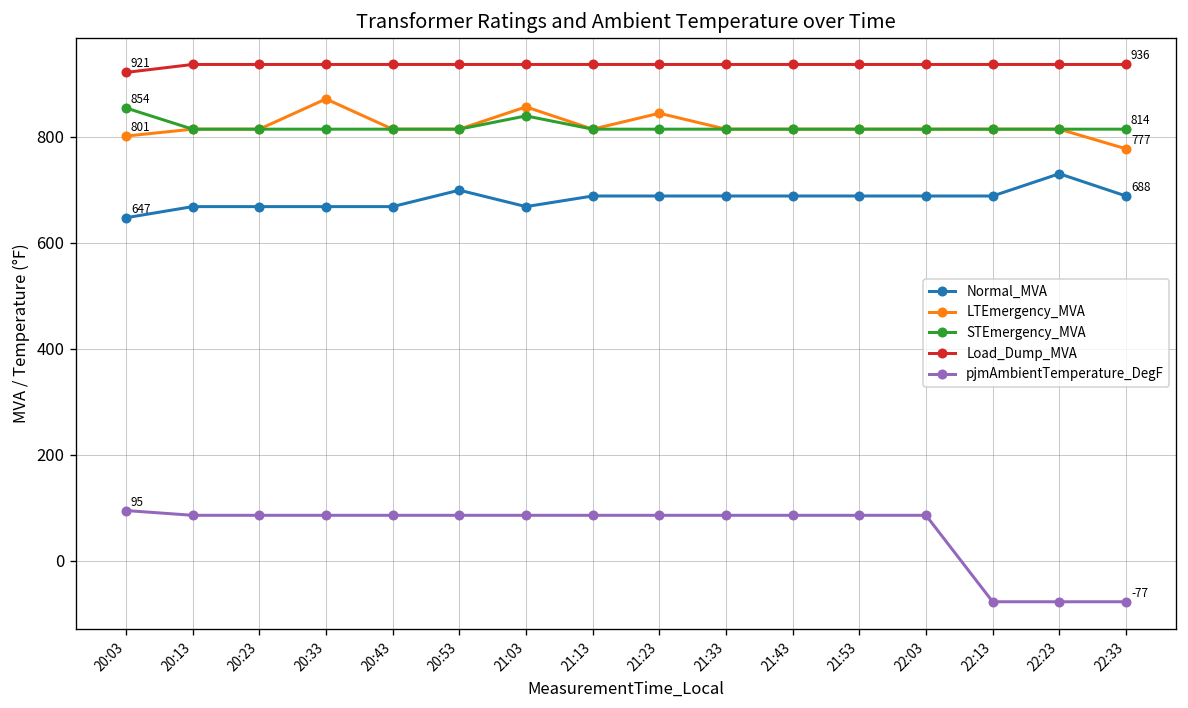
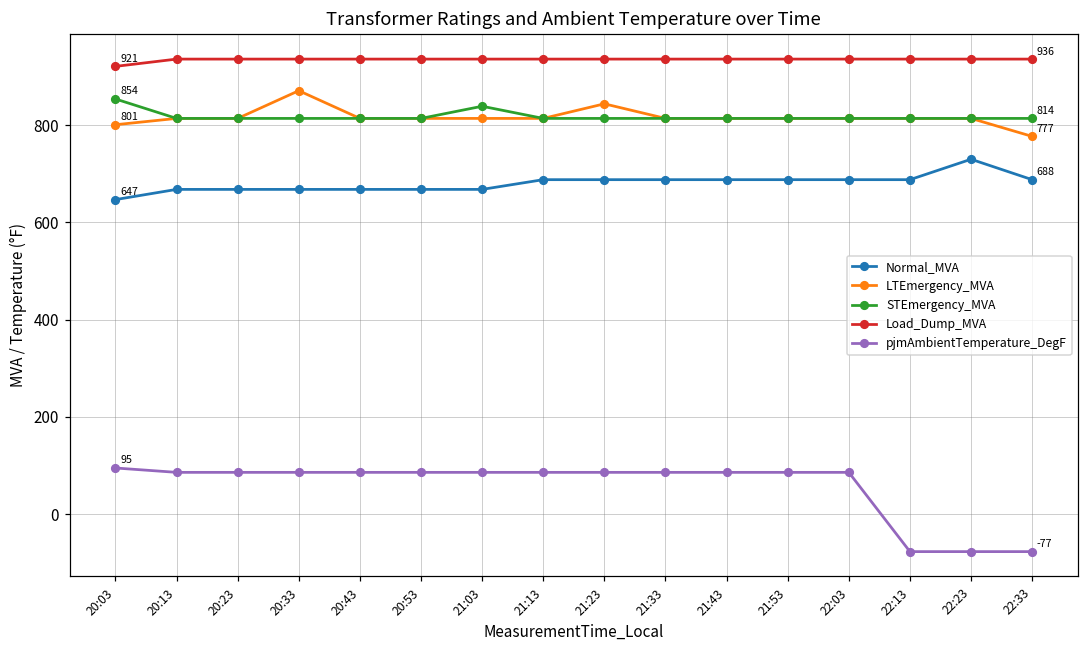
Normal_MVA, 20:53: 700 -> 670
LTEmergency_MVA, 21:03: 860 -> 810
